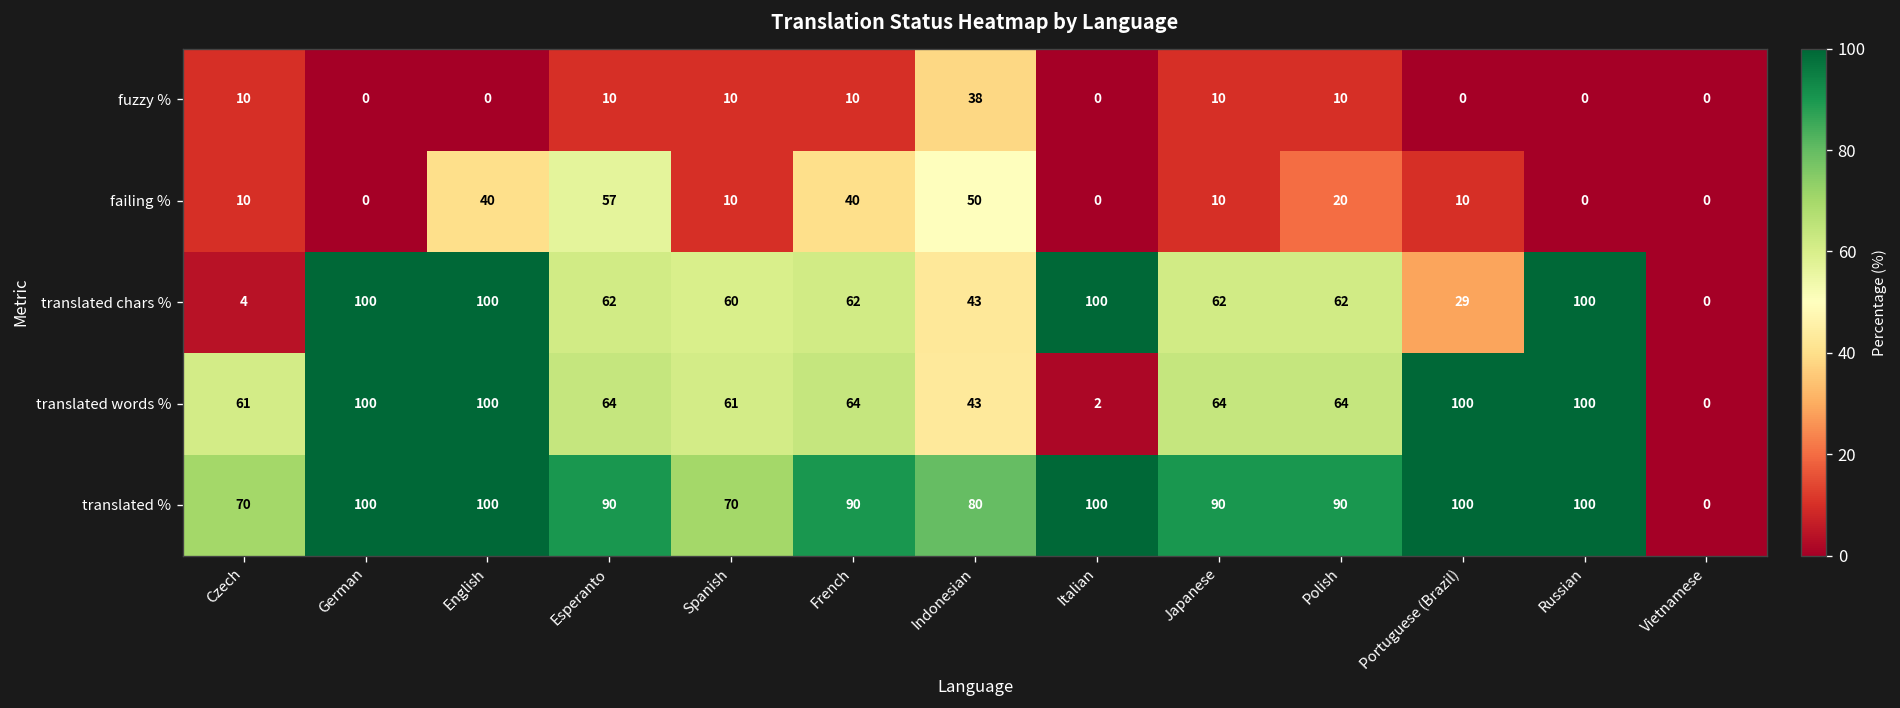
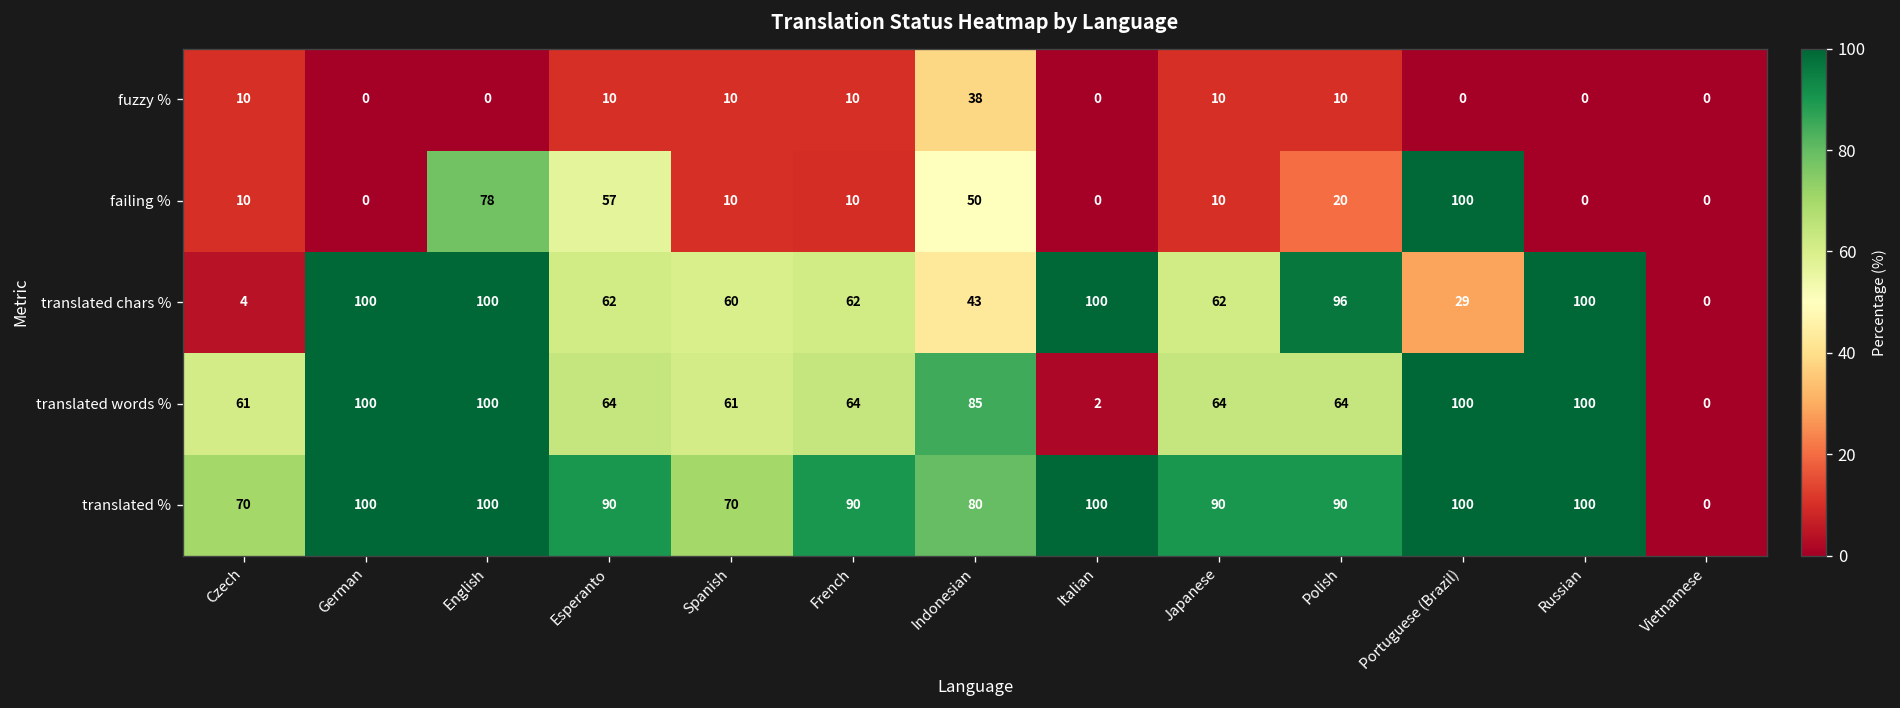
failing %, English: 40 -> 78
failing %, French: 40 -> 10
failing %, Portuguese (Brazil): 10 -> 100
translated chars %, Polish: 62 -> 96
translated words %, Indonesian: 43 -> 85
